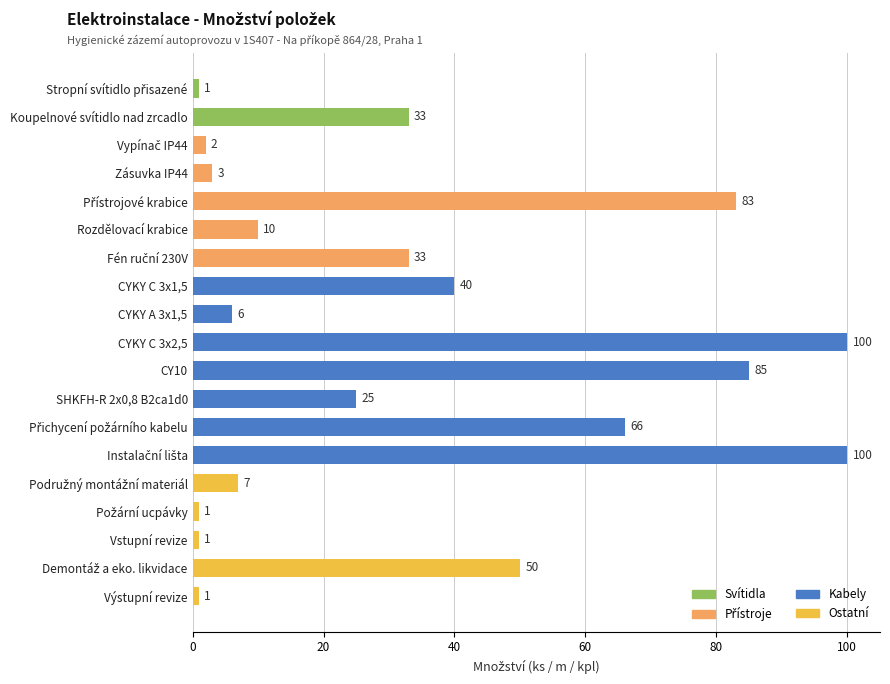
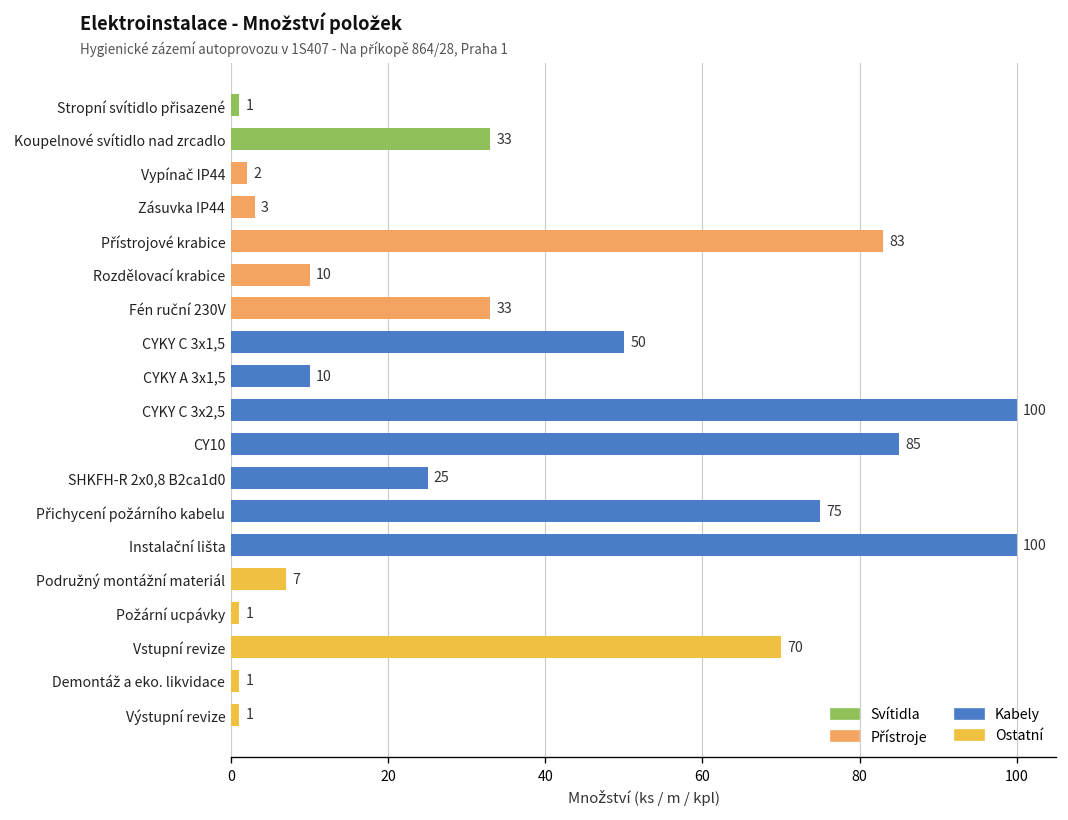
CYKY C 3x1,5: 40 -> 50
CYKY A 3x1,5: 6 -> 10
Přichycení požárního kabelu: 66 -> 75
Vstupní revize: 1 -> 70
Demontáž a eko. likvidace: 50 -> 1
